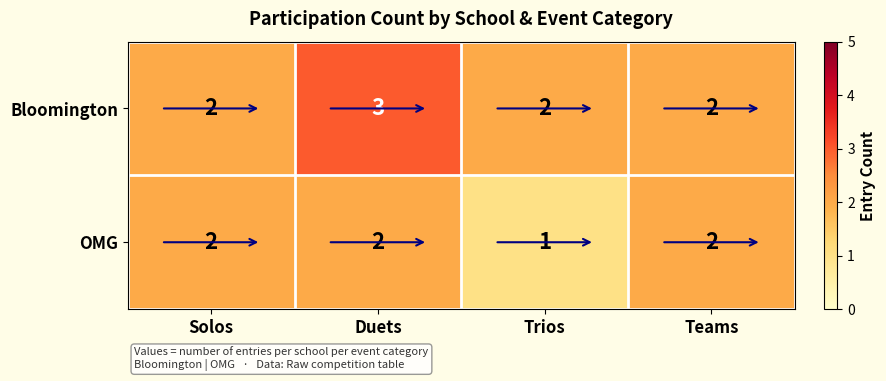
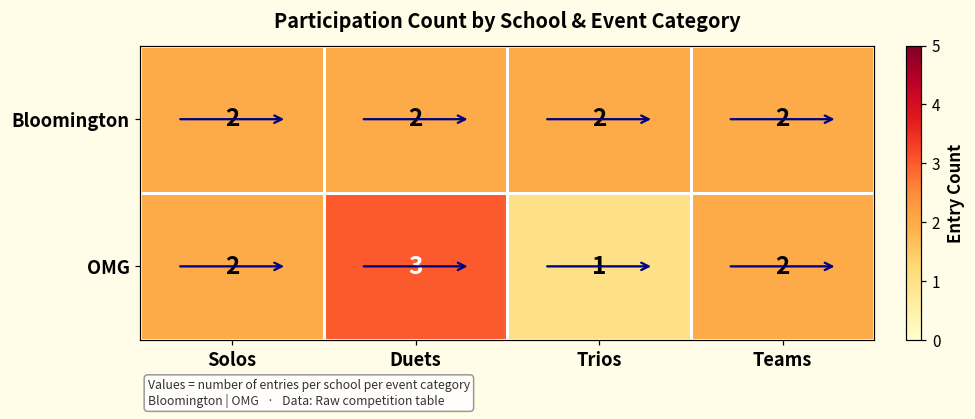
Bloomington, Duets: 3 -> 2
OMG, Duets: 2 -> 3
